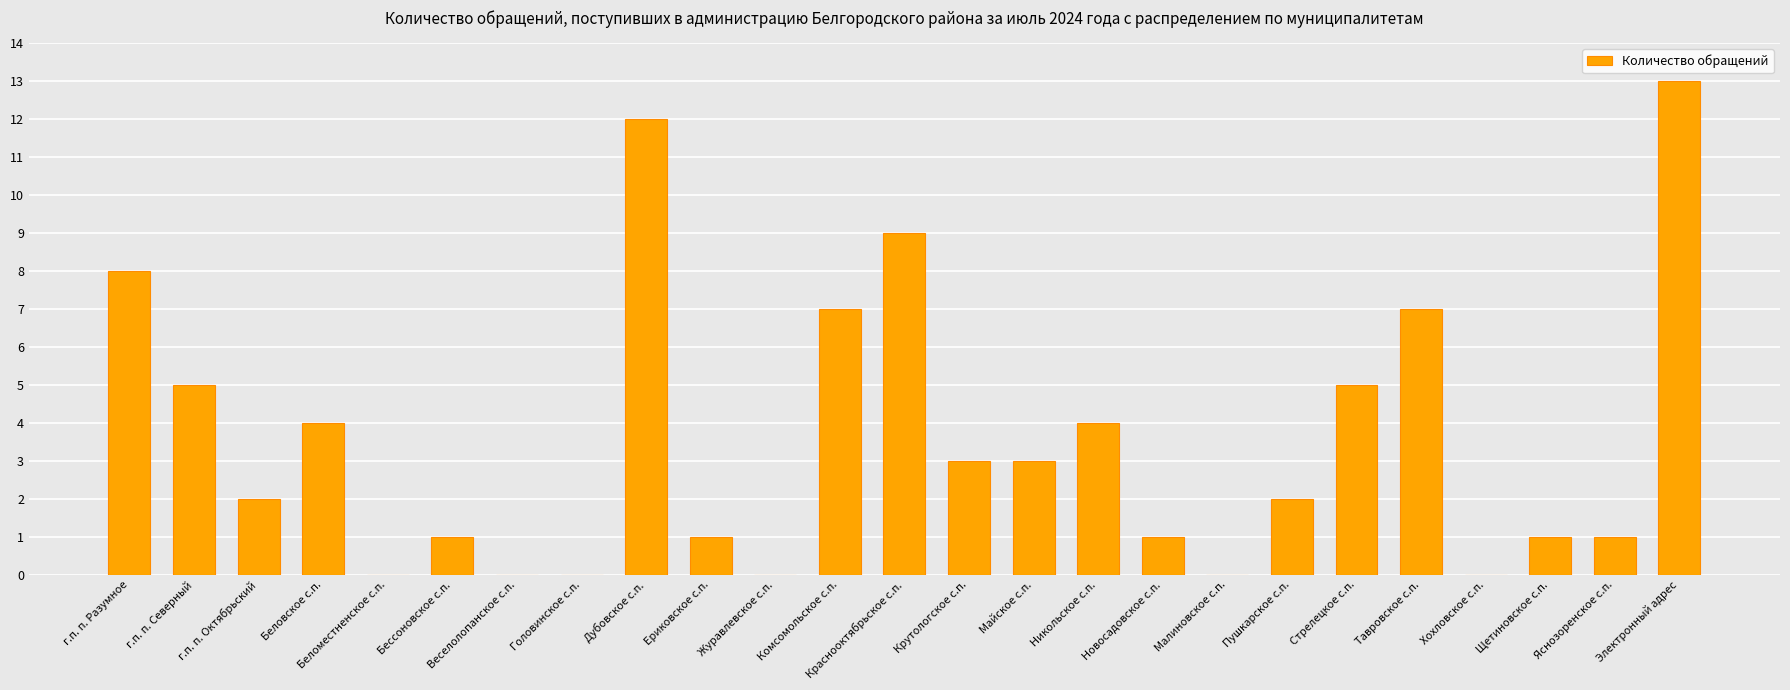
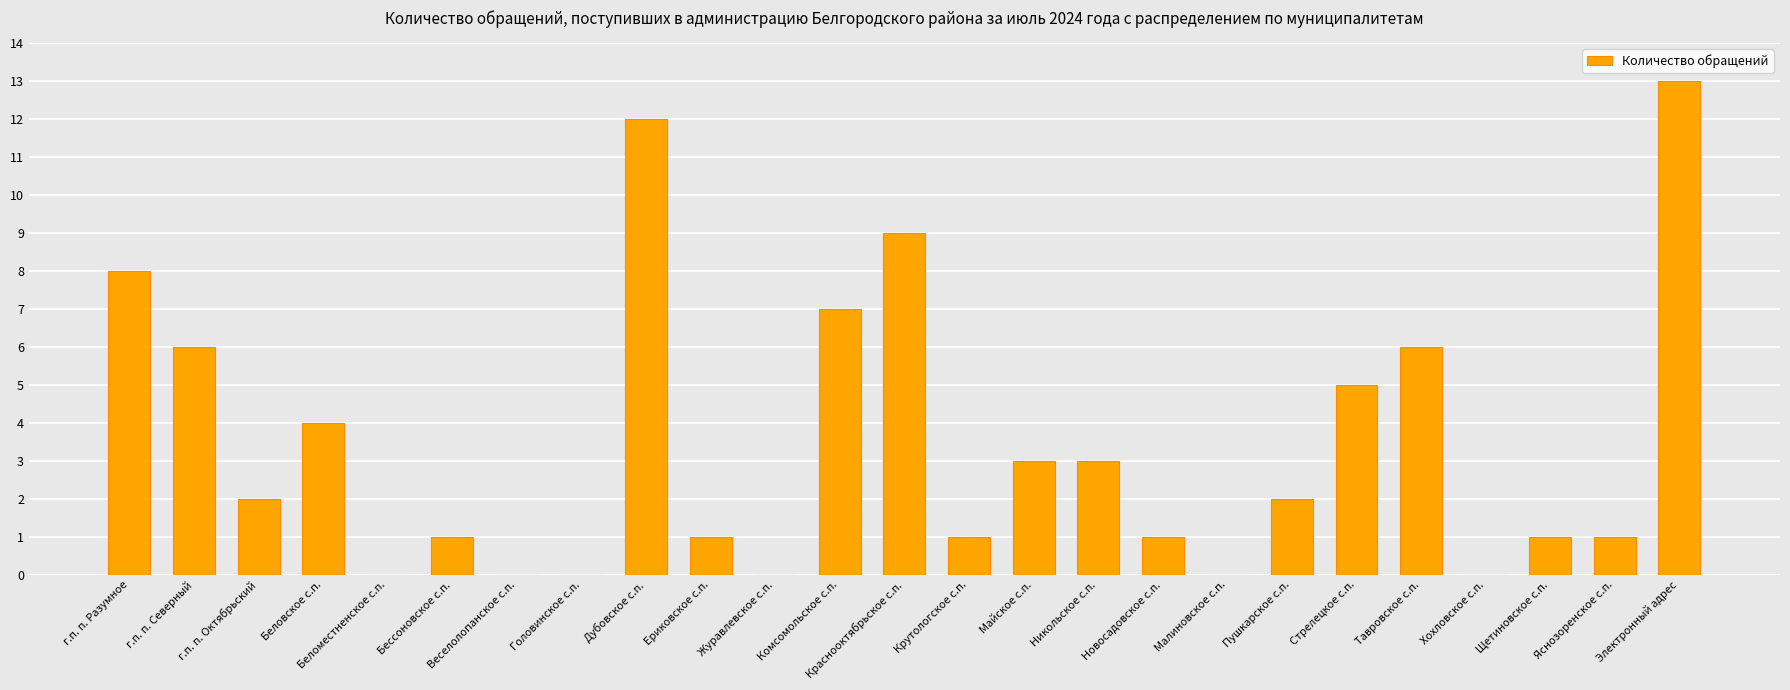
г.п. п. Северный: 5 -> 6
Крутологское с.п.: 3 -> 1
Никольское с.п.: 4 -> 3
Тавровское с.п.: 7 -> 6
